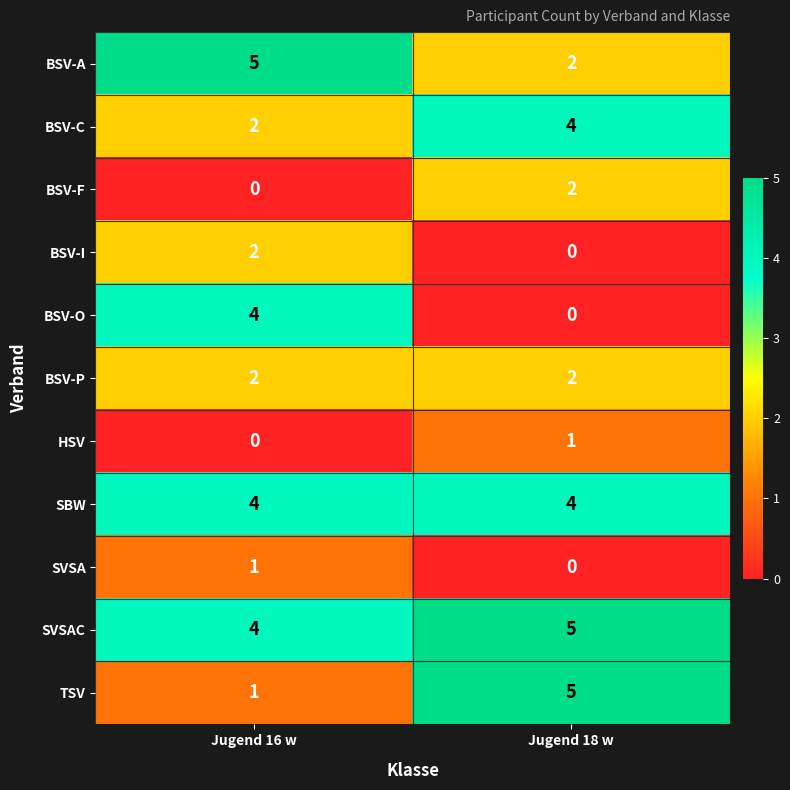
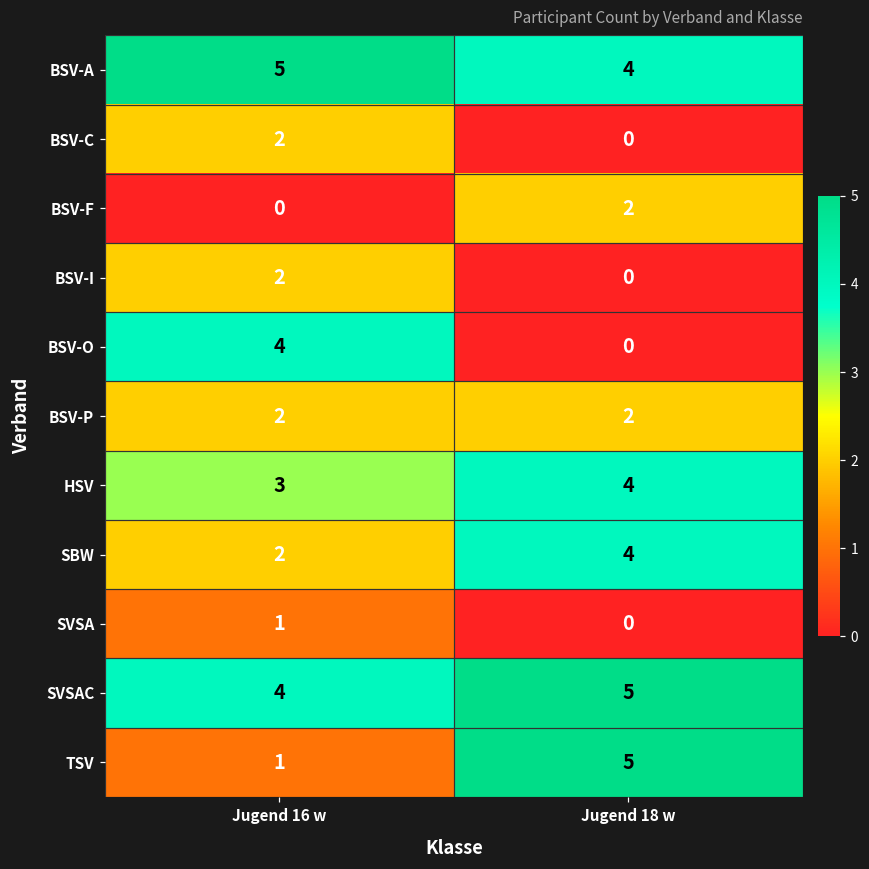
BSV-A, Jugend 18 w: 2 -> 4
BSV-C, Jugend 18 w: 4 -> 0
HSV, Jugend 16 w: 0 -> 3
HSV, Jugend 18 w: 1 -> 4
SBW, Jugend 16 w: 4 -> 2
